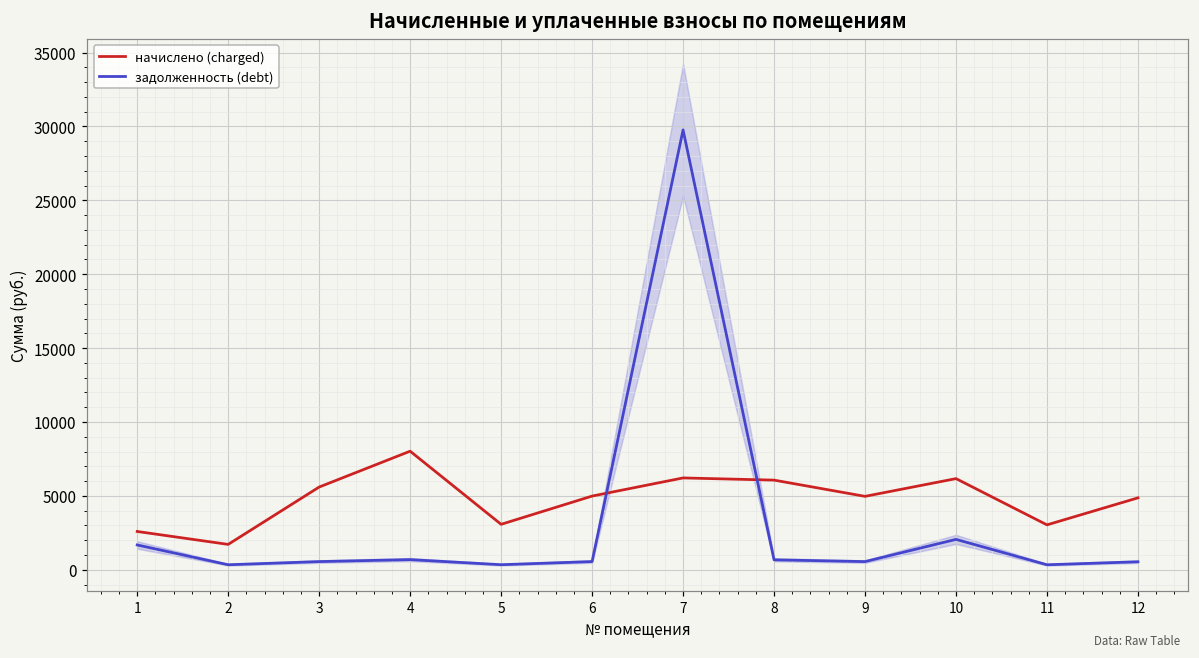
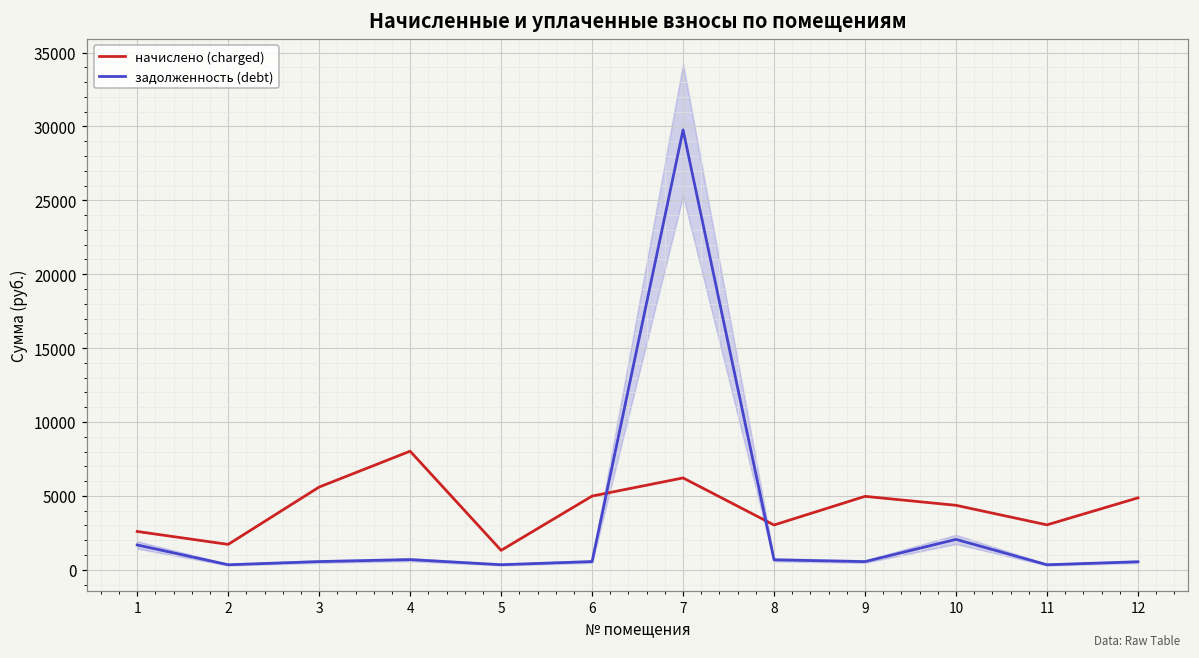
начислено (charged), 5: 3100 -> 1300
начислено (charged), 8: 6100 -> 3000
начислено (charged), 10: 6200 -> 4400
